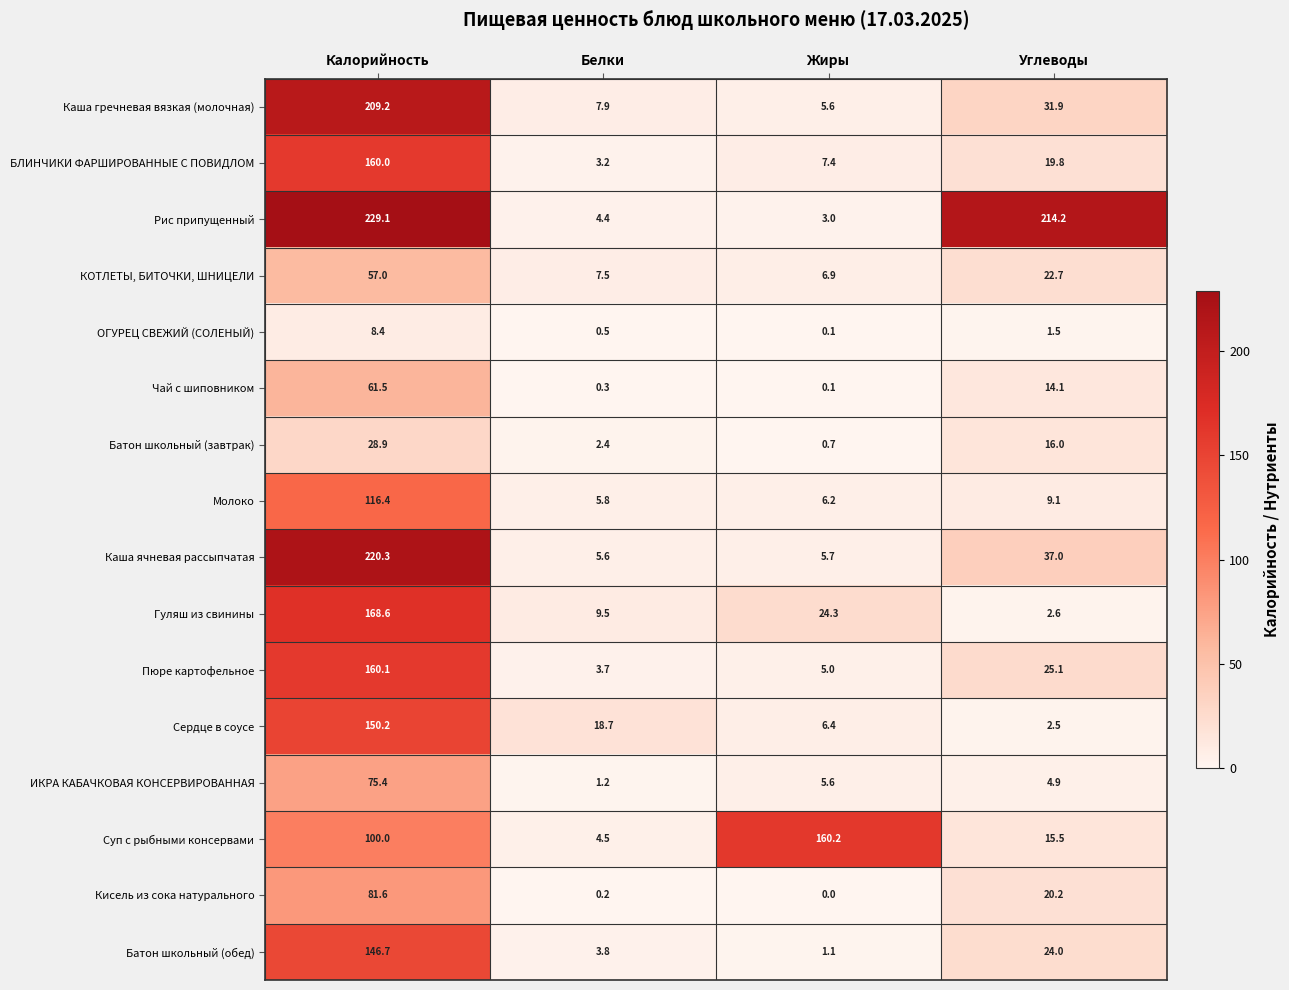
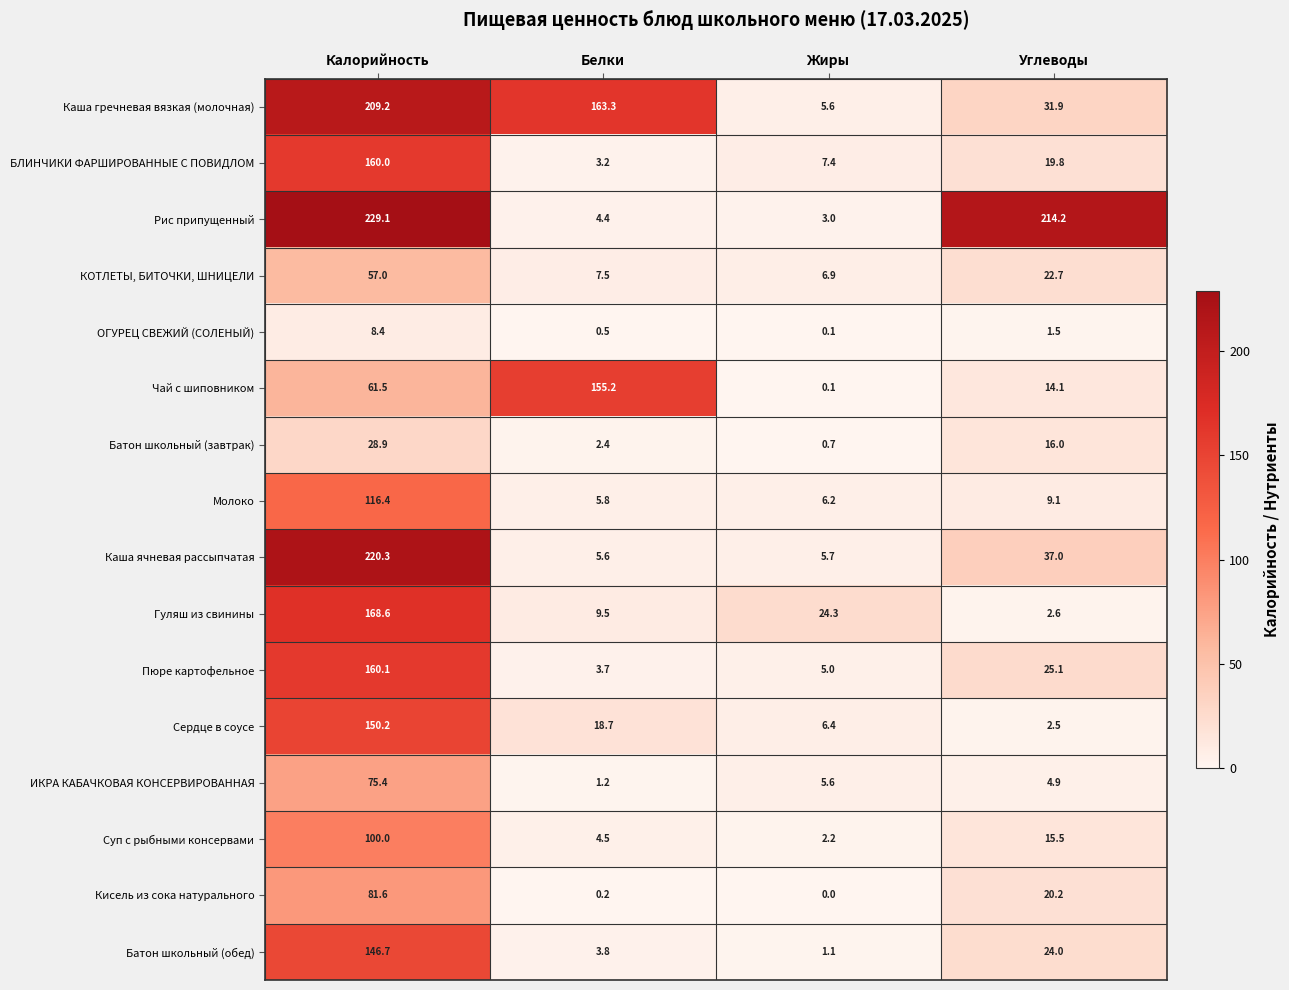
Каша гречневая вязкая (молочная), Белки: 7.9 -> 163.3
Чай с шиповником, Белки: 0.3 -> 155.2
Суп с рыбными консервами, Жиры: 160.2 -> 2.2
